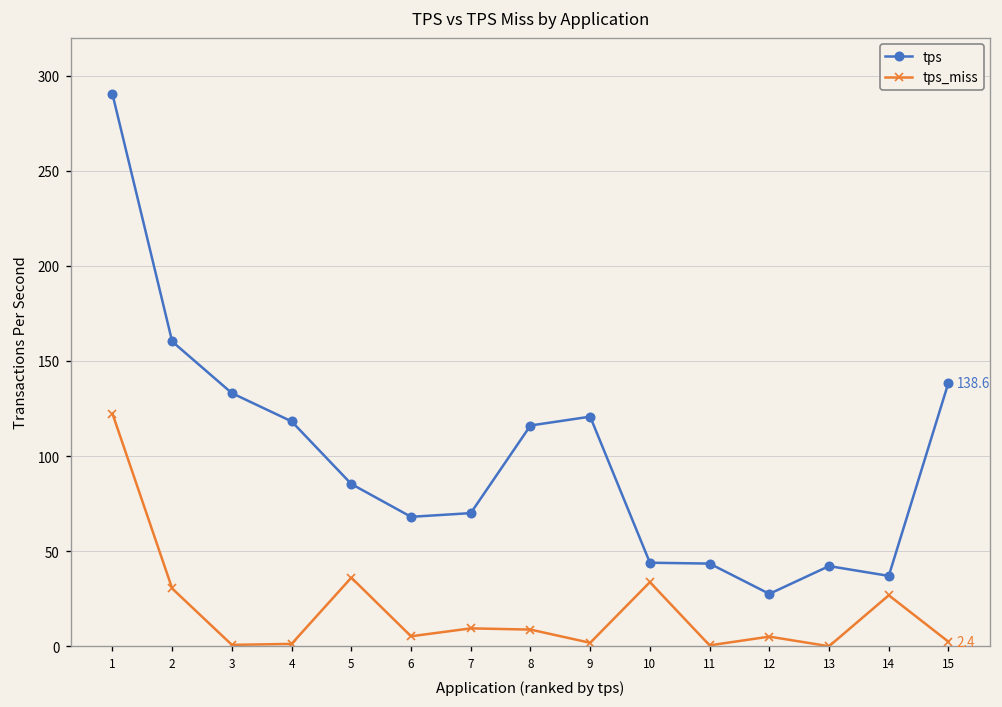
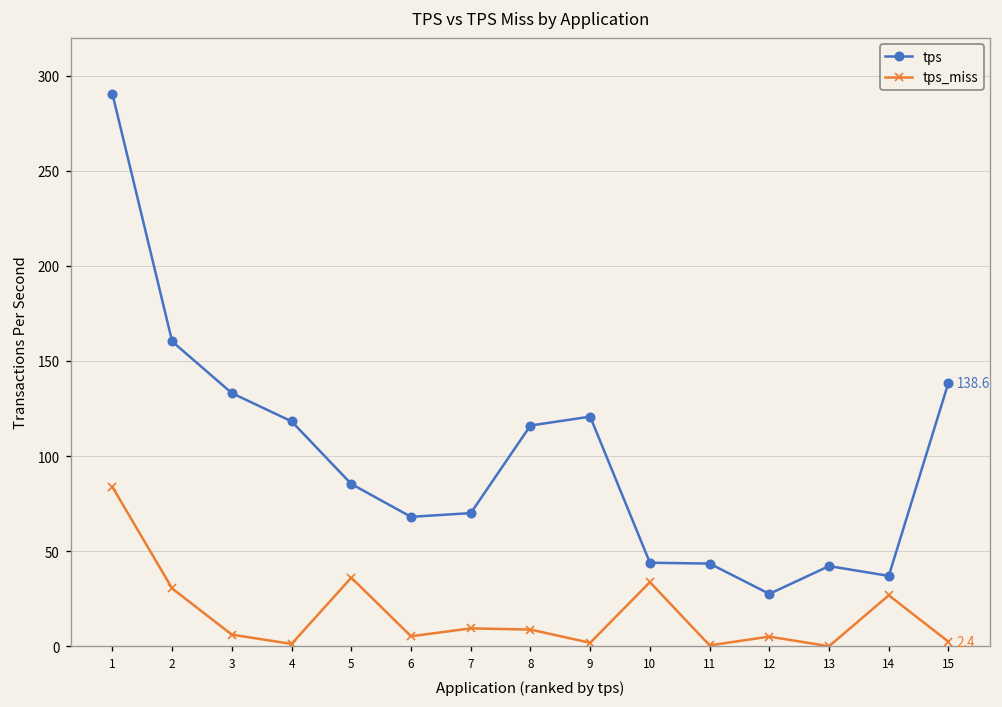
tps_miss, 1: 122 -> 84
tps_miss, 3: 1 -> 6
